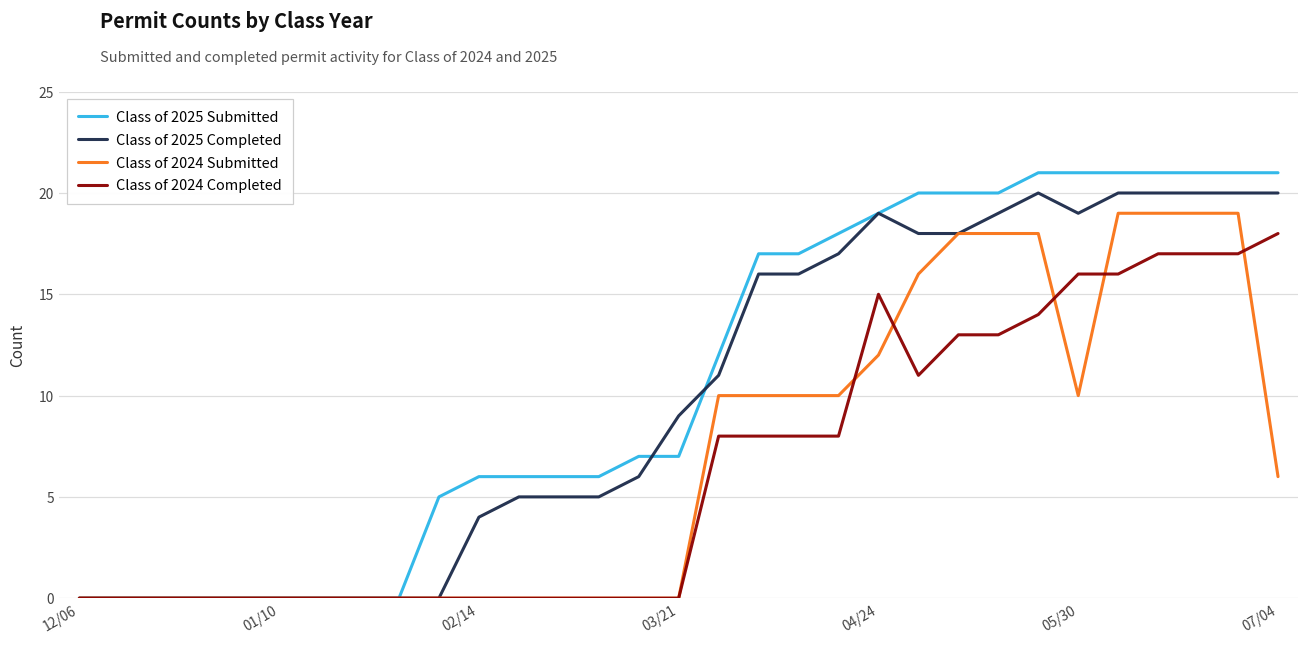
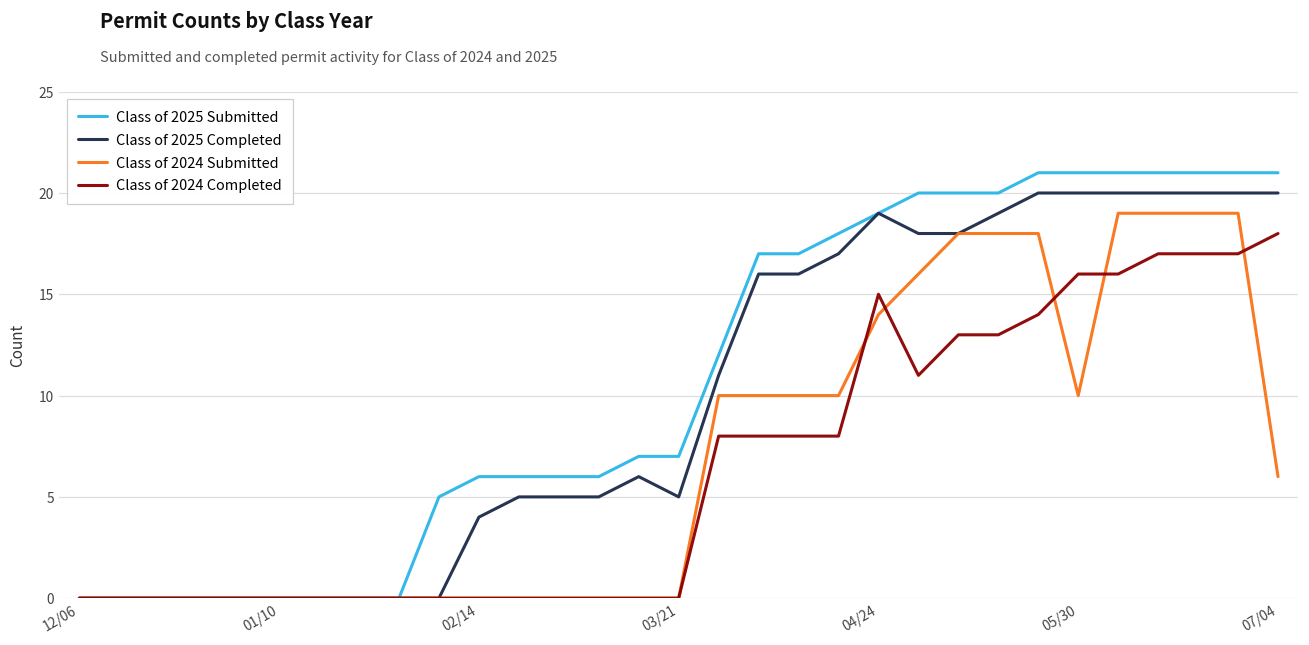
Class of 2025 Completed, 03/21: 9 -> 5
Class of 2024 Submitted, 04/24: 12 -> 14
Class of 2025 Completed, 05/30: 19 -> 20
